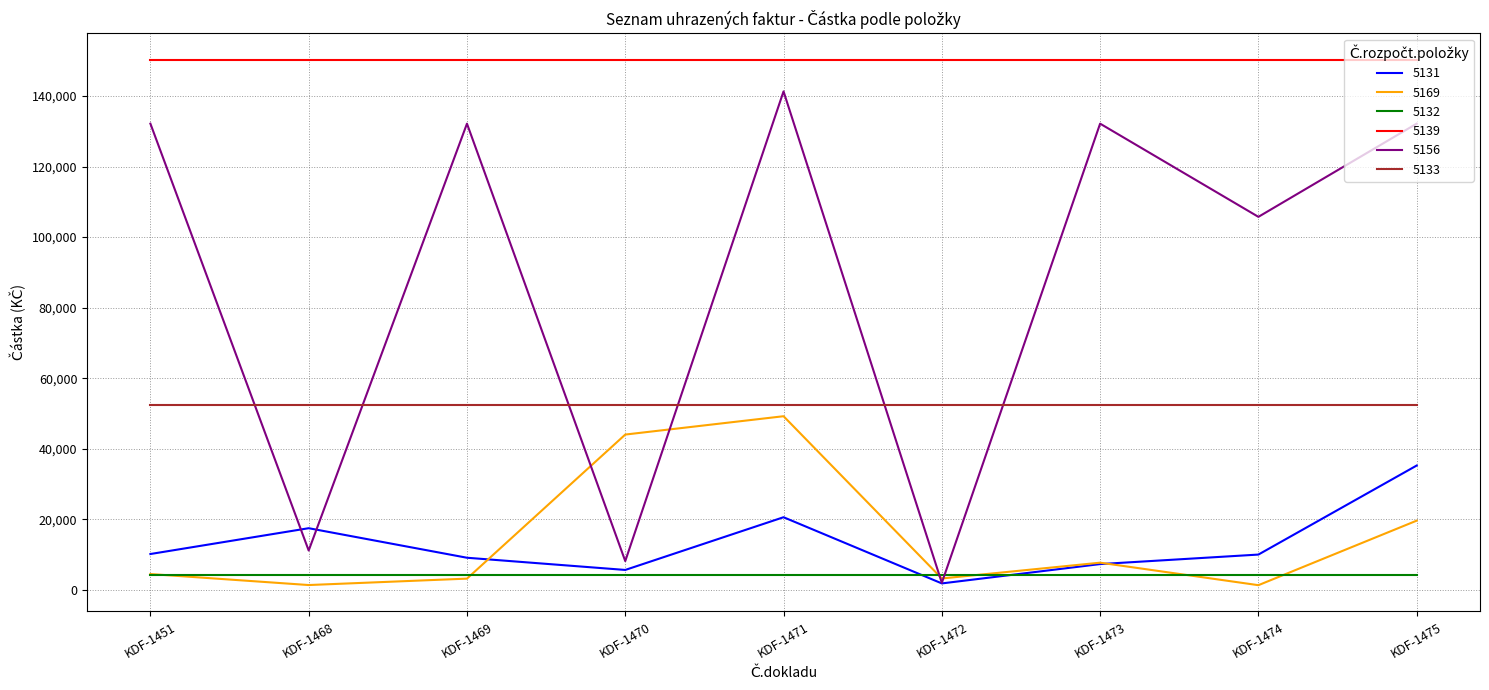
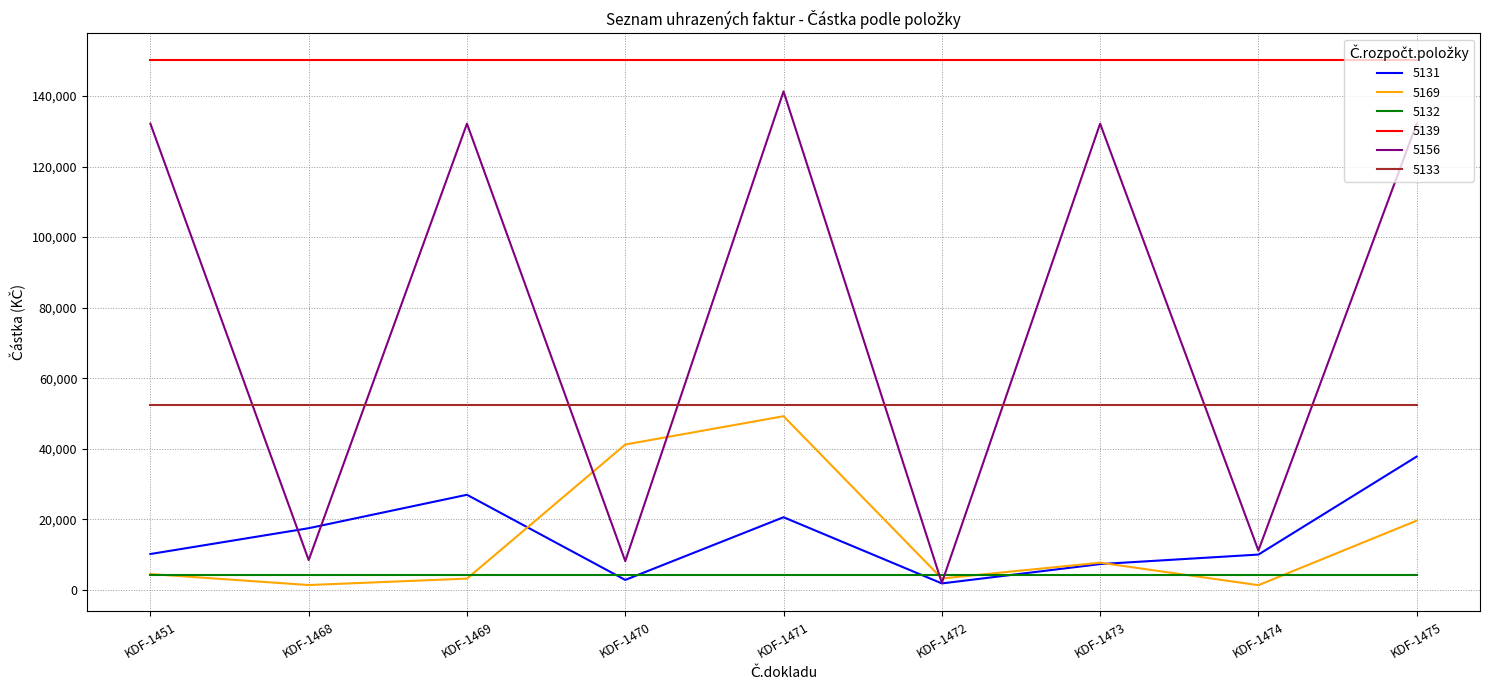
5156, KDF-1468: 11,000 -> 8,000
5131, KDF-1469: 9,000 -> 27,000
5131, KDF-1470: 6,000 -> 3,000
5169, KDF-1470: 44,000 -> 41,000
5156, KDF-1474: 106,000 -> 11,000
5131, KDF-1475: 35,000 -> 38,000
